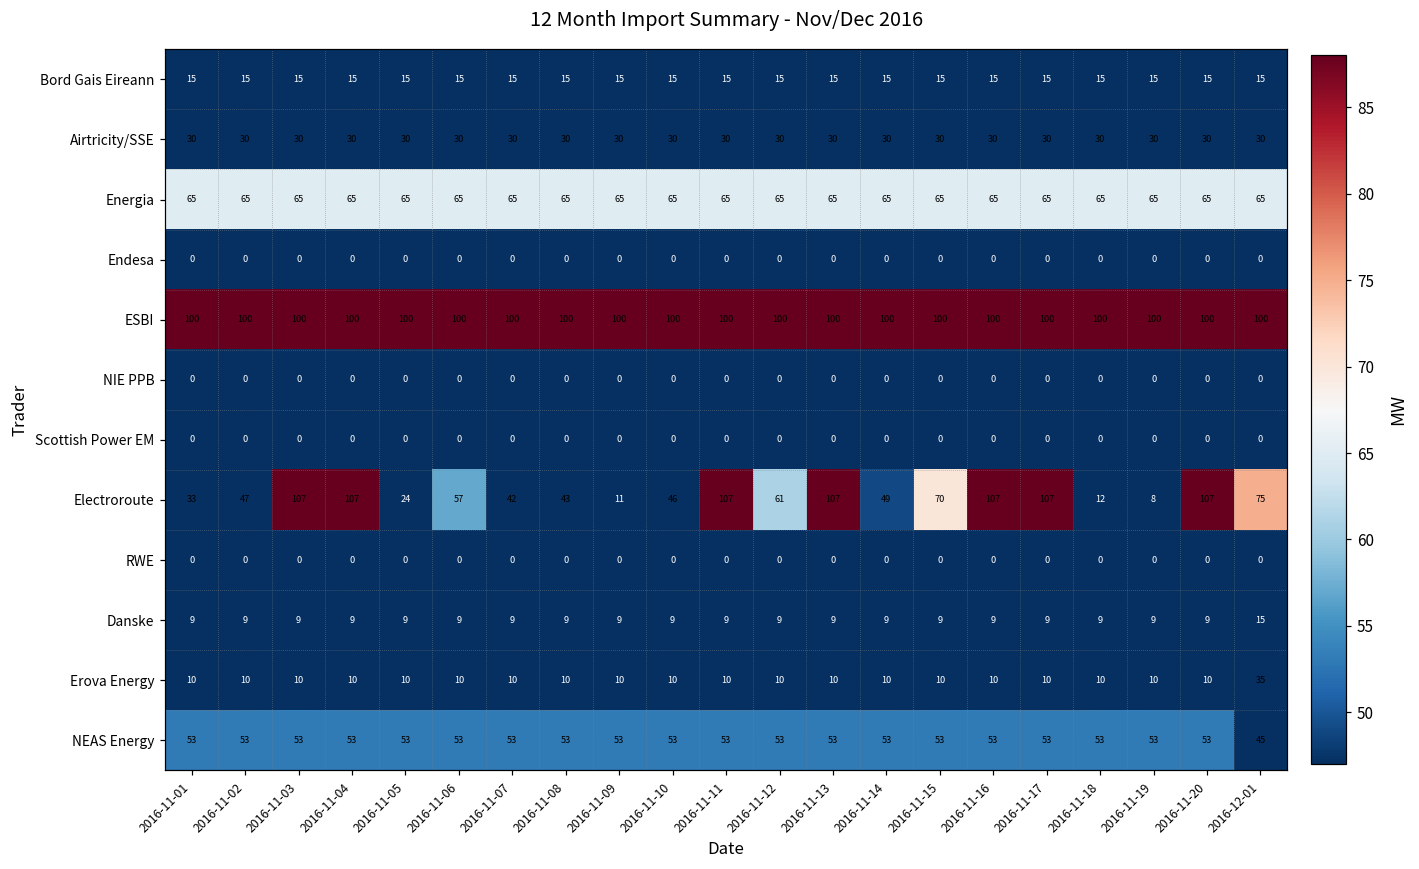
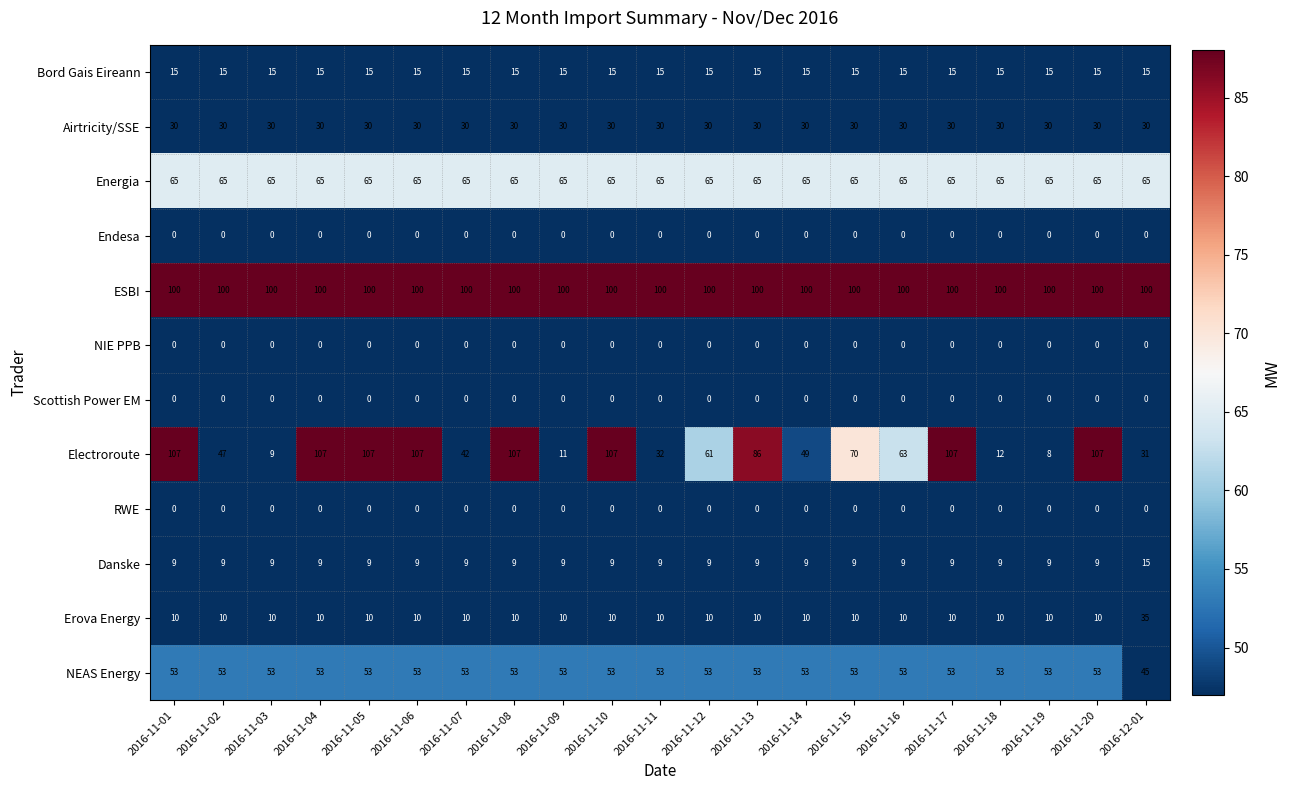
Electroroute, 2016-11-01: 33 -> 107
Electroroute, 2016-11-03: 107 -> 9
Electroroute, 2016-11-05: 24 -> 107
Electroroute, 2016-11-06: 57 -> 107
Electroroute, 2016-11-08: 43 -> 107
Electroroute, 2016-11-10: 46 -> 107
Electroroute, 2016-11-11: 107 -> 32
Electroroute, 2016-11-13: 107 -> 86
Electroroute, 2016-11-16: 107 -> 63
Electroroute, 2016-12-01: 75 -> 31
